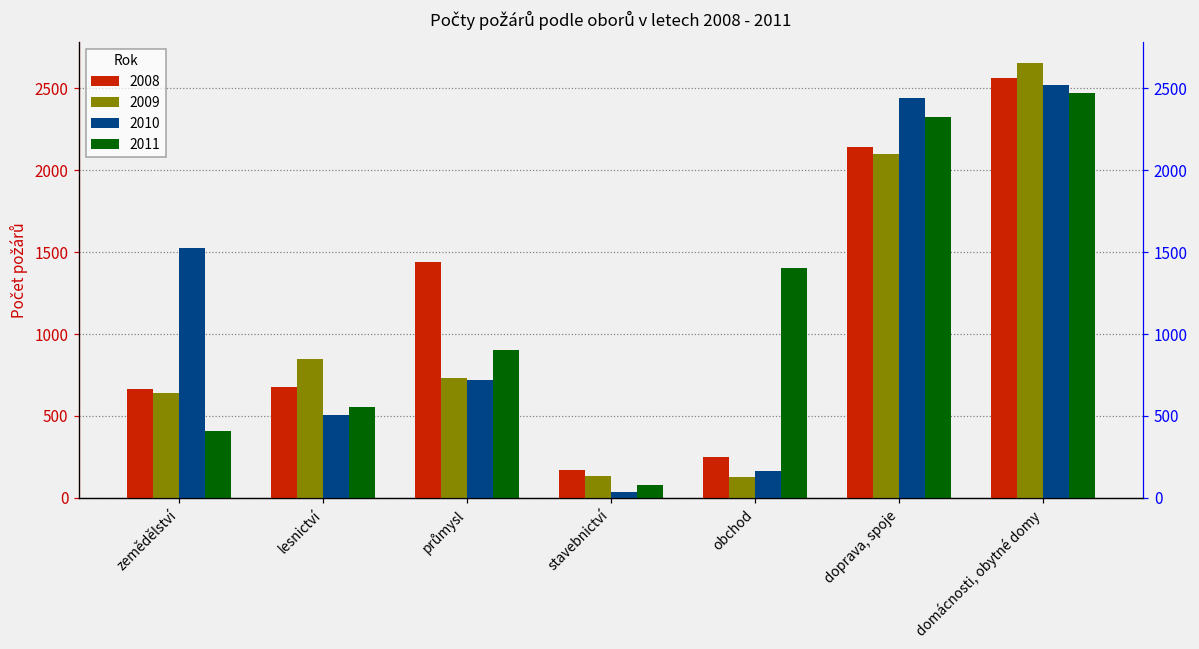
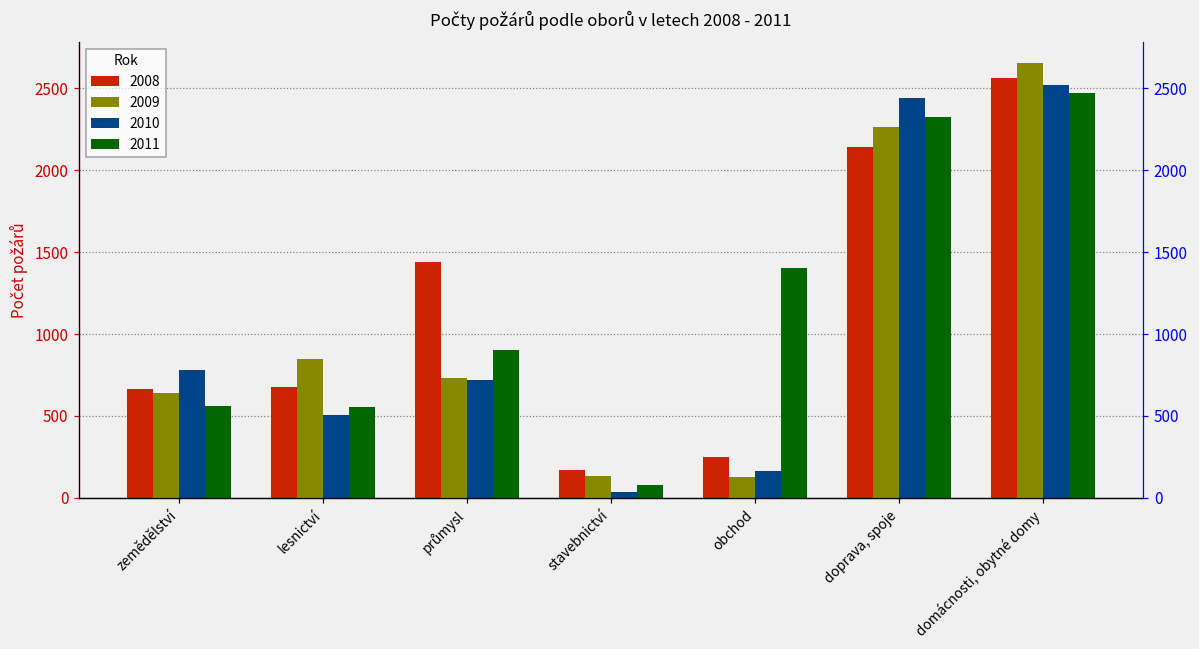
2010, zemědělství: 1520 -> 780
2011, zemědělství: 410 -> 560
2009, doprava, spoje: 2100 -> 2270
